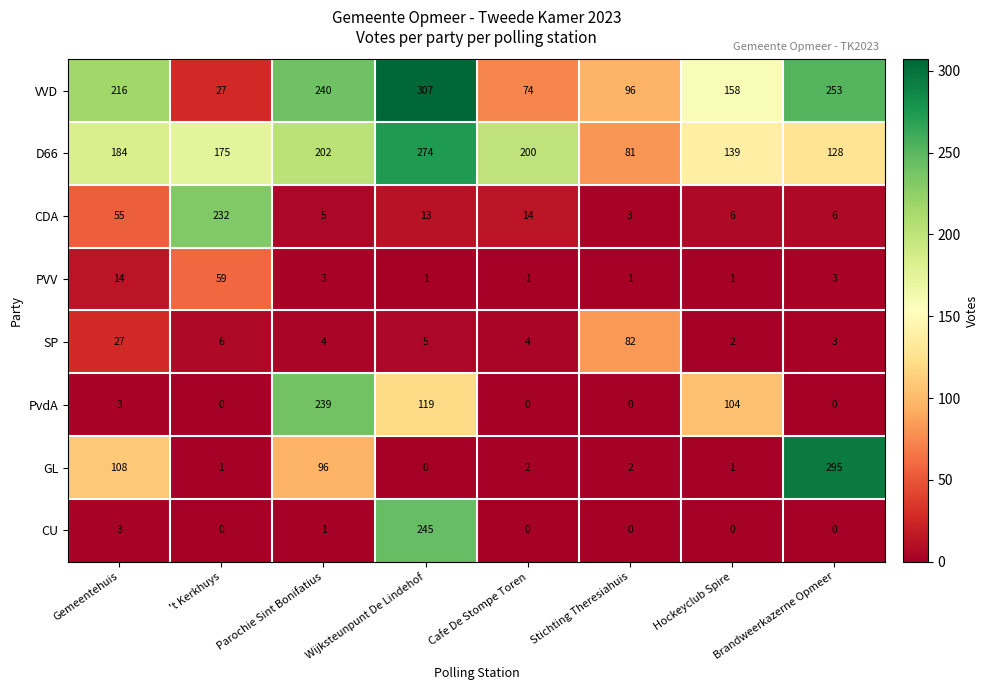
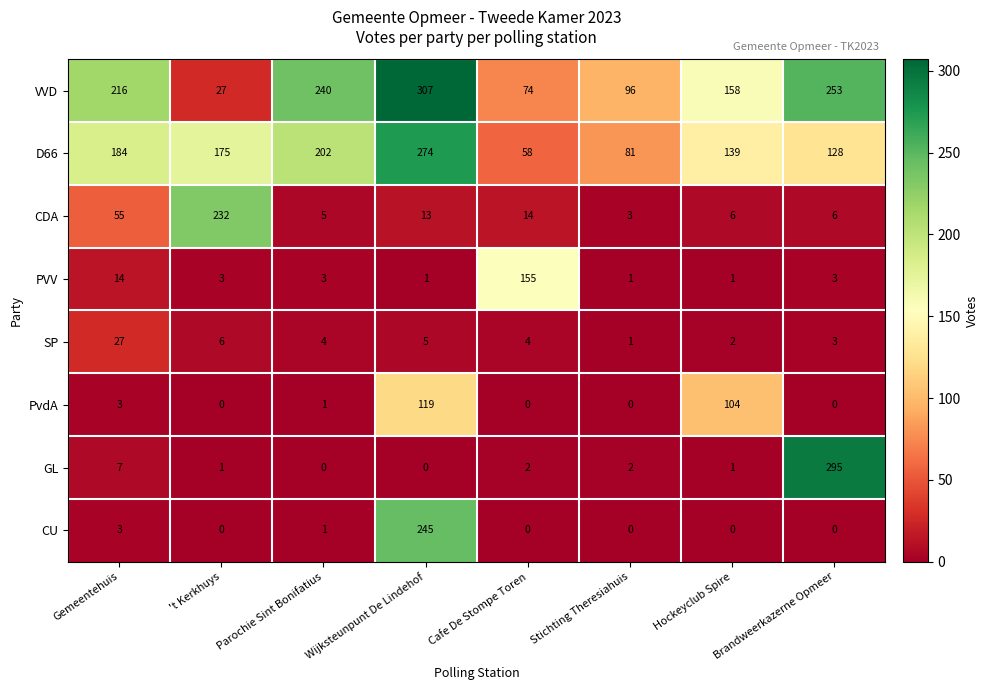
D66, Cafe De Stompe Toren: 200 -> 58
PVV, 't Kerkhuys: 59 -> 3
PVV, Cafe De Stompe Toren: 1 -> 155
SP, Stichting Theresiahuis: 82 -> 1
PvdA, Parochie Sint Bonifatius: 239 -> 1
GL, Gemeentehuis: 108 -> 7
GL, Parochie Sint Bonifatius: 96 -> 0
